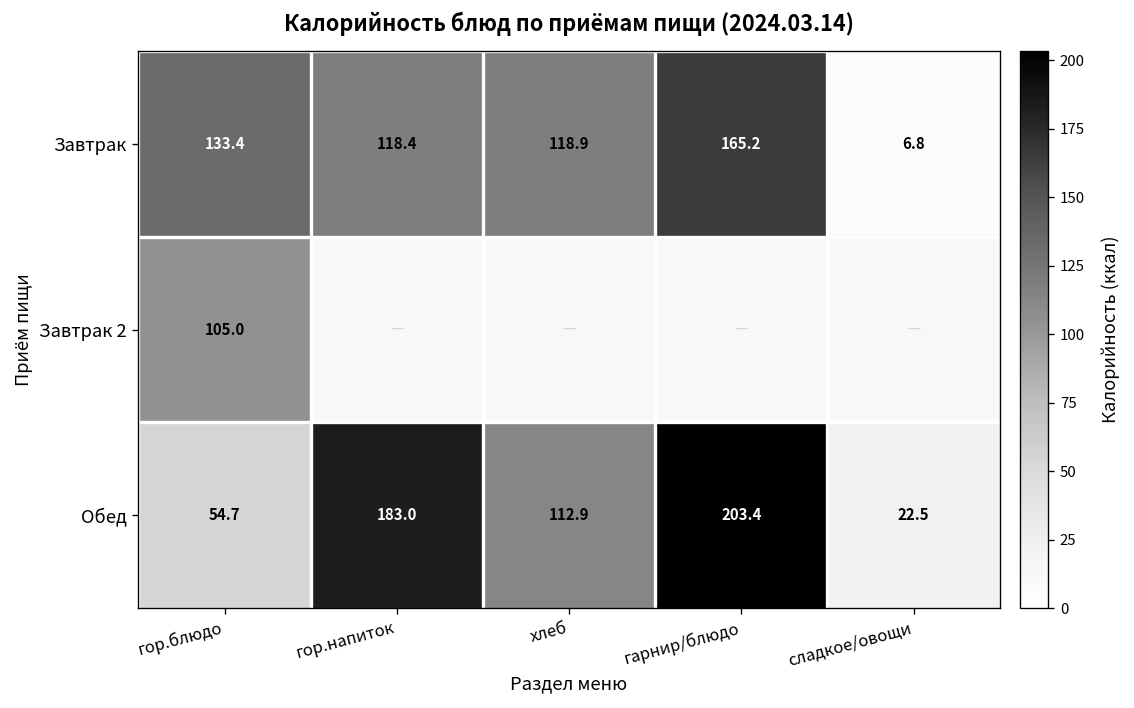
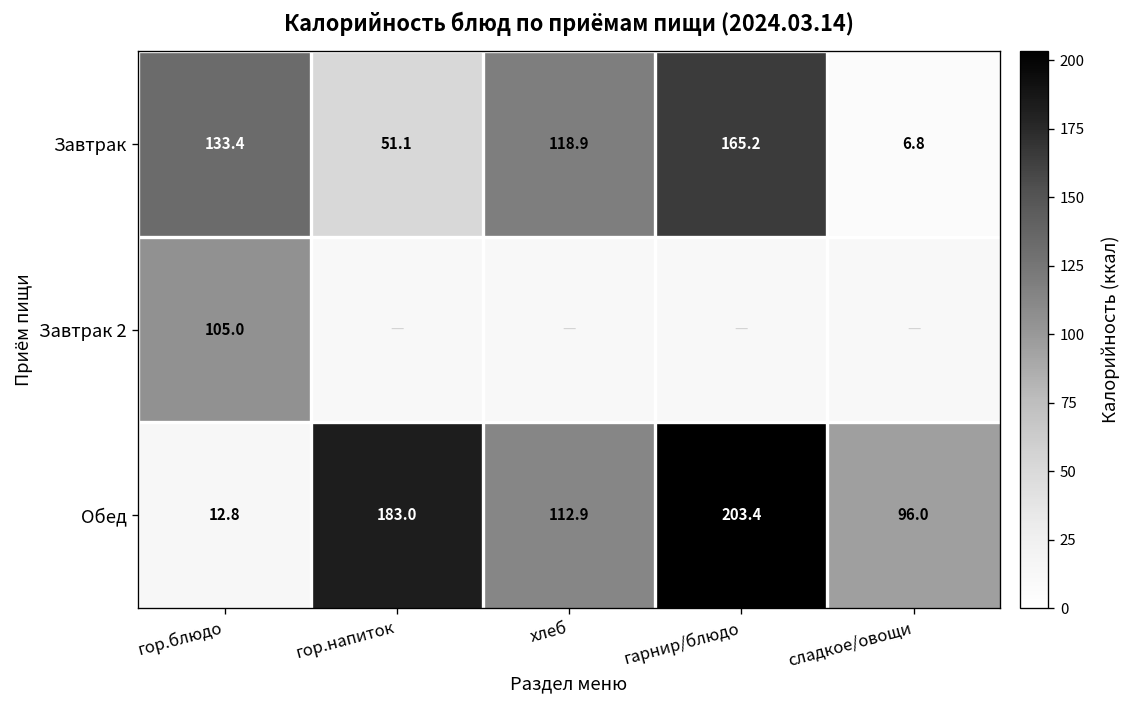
Завтрак, гор.напиток: 118.4 -> 51.1
Обед, гор.блюдо: 54.7 -> 12.8
Обед, сладкое/овощи: 22.5 -> 96.0
